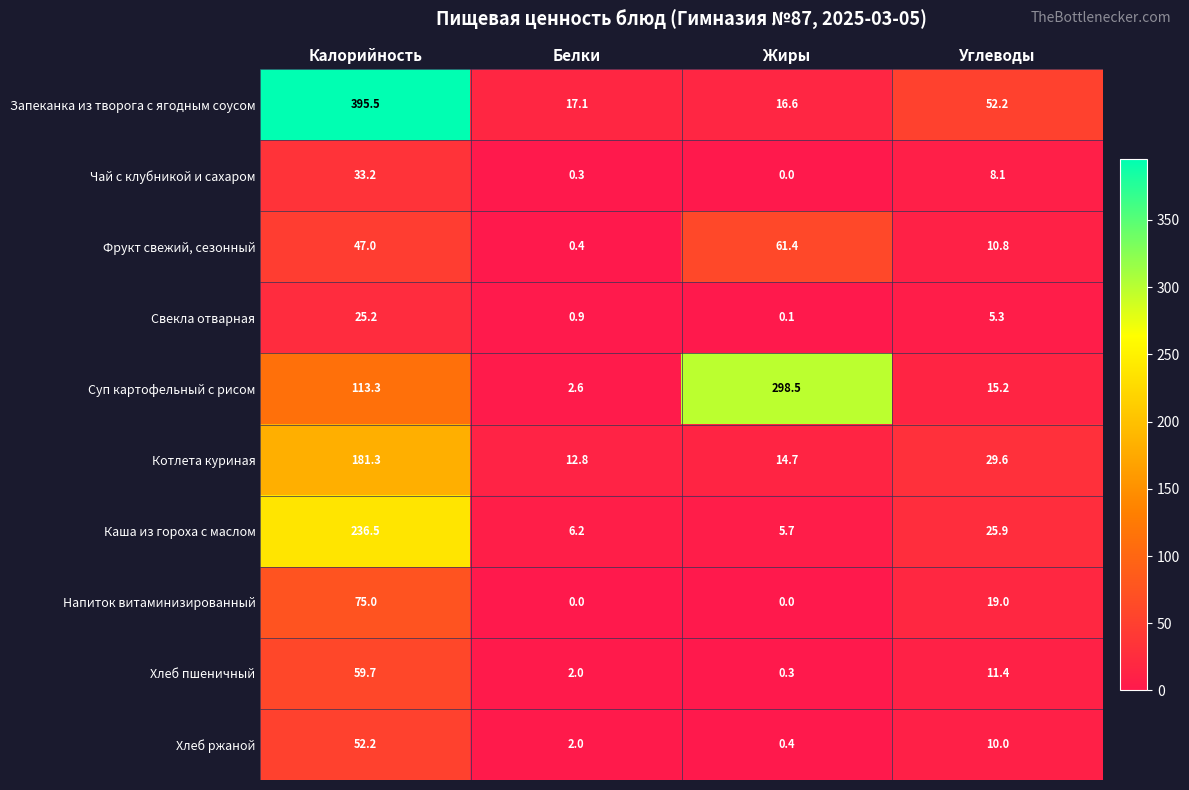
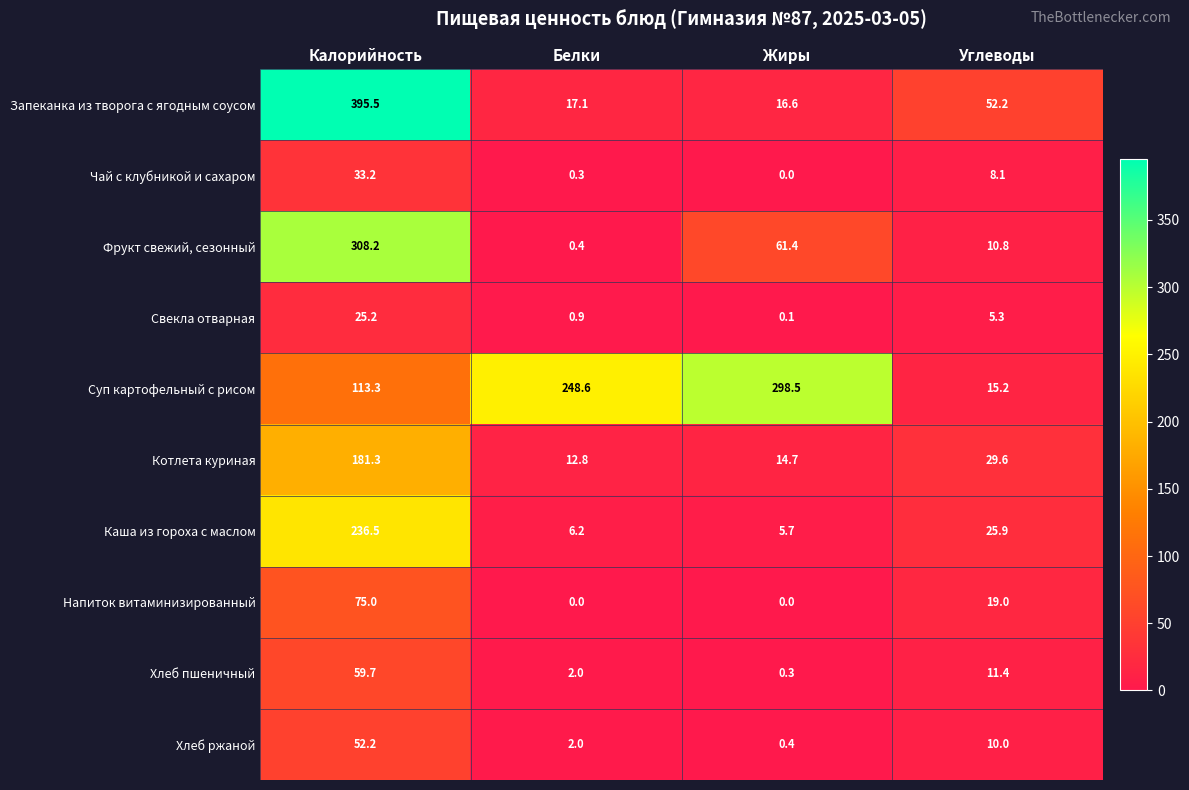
Фрукт свежий, сезонный, Калорийность: 47.0 -> 308.2
Суп картофельный с рисом, Белки: 2.6 -> 248.6
